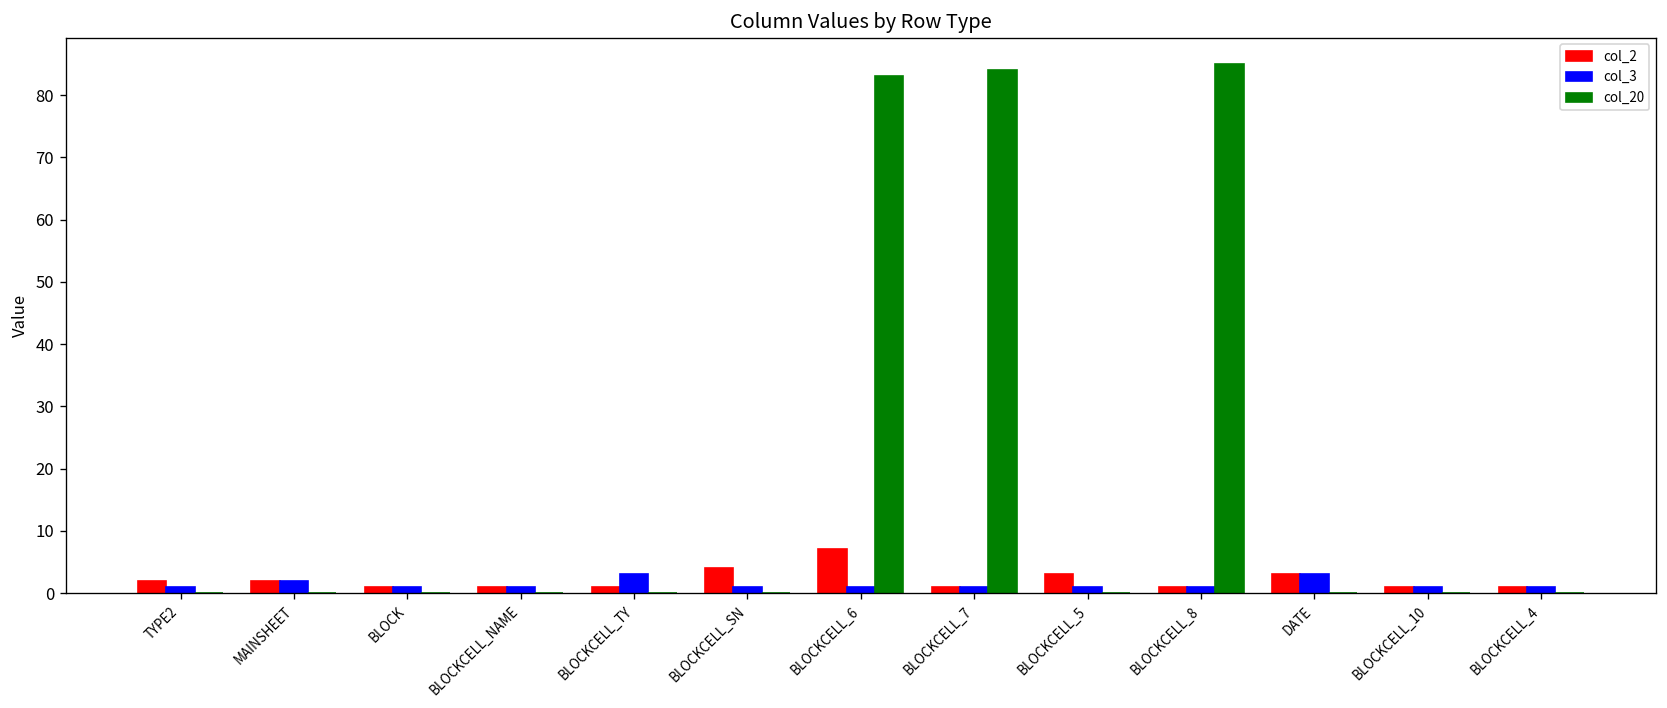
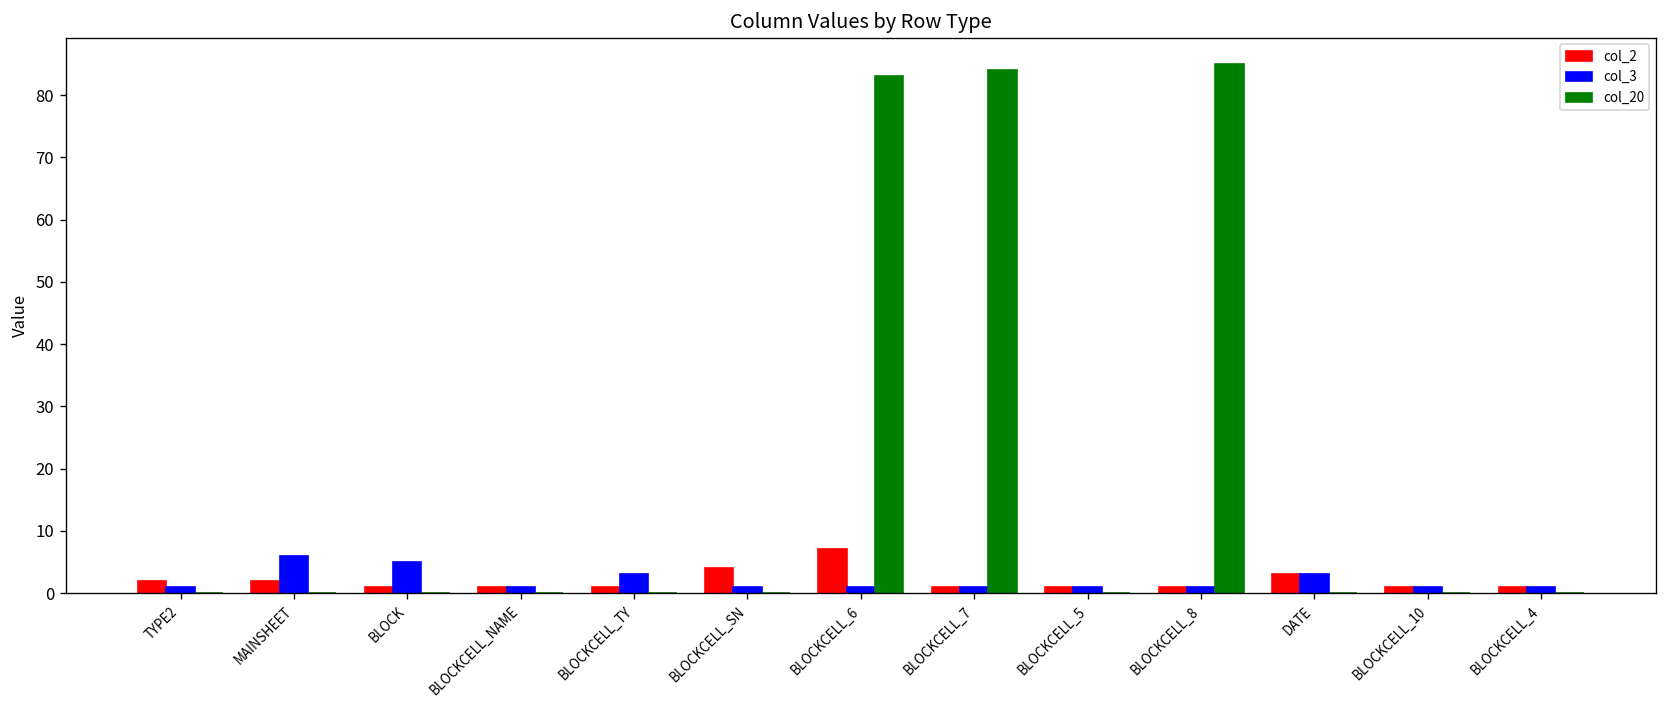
col_3, MAINSHEET: 2 -> 6
col_3, BLOCK: 1 -> 5
col_2, BLOCKCELL_5: 3 -> 1
